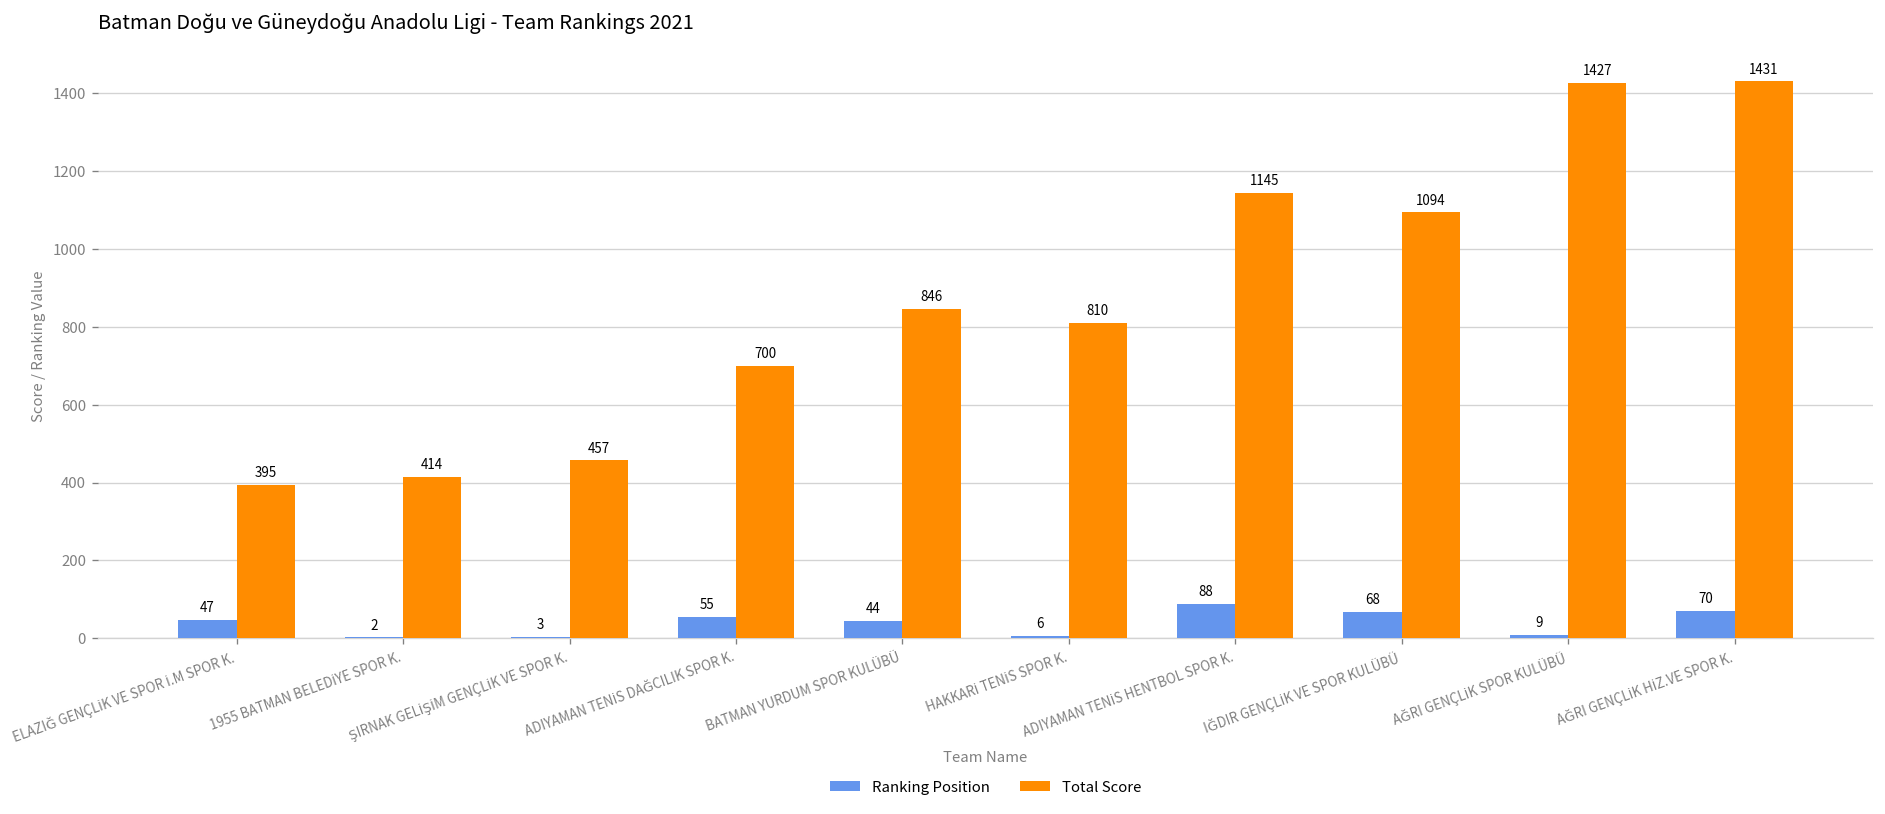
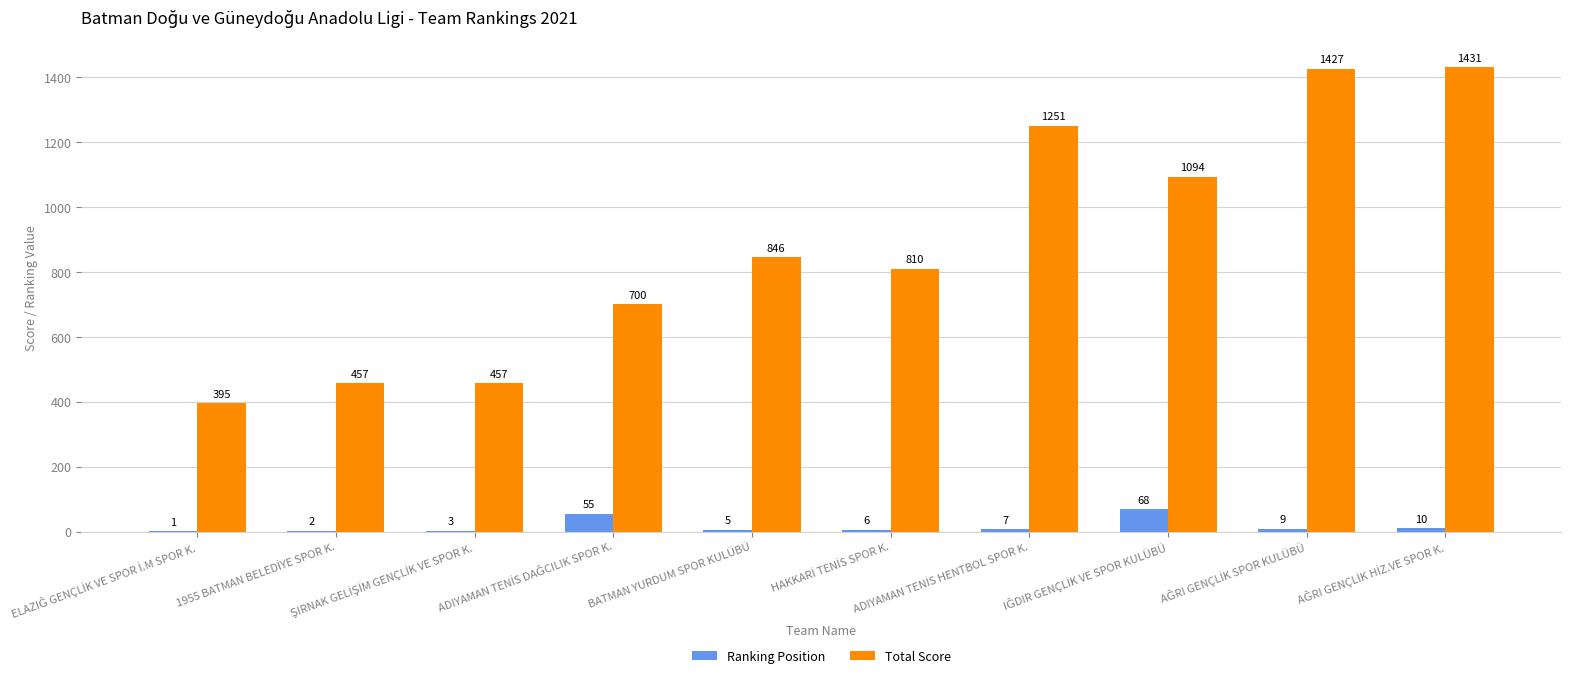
Ranking Position, ELAZIĞ GENÇLİK VE SPOR İ.M SPOR K.: 47 -> 1
Total Score, 1955 BATMAN BELEDİYE SPOR K.: 414 -> 457
Ranking Position, BATMAN YURDUM SPOR KULÜBÜ: 44 -> 5
Ranking Position, ADIYAMAN TENİS HENTBOL SPOR K.: 88 -> 7
Total Score, ADIYAMAN TENİS HENTBOL SPOR K.: 1145 -> 1251
Ranking Position, AĞRI GENÇLİK HİZ.VE SPOR K.: 70 -> 10
